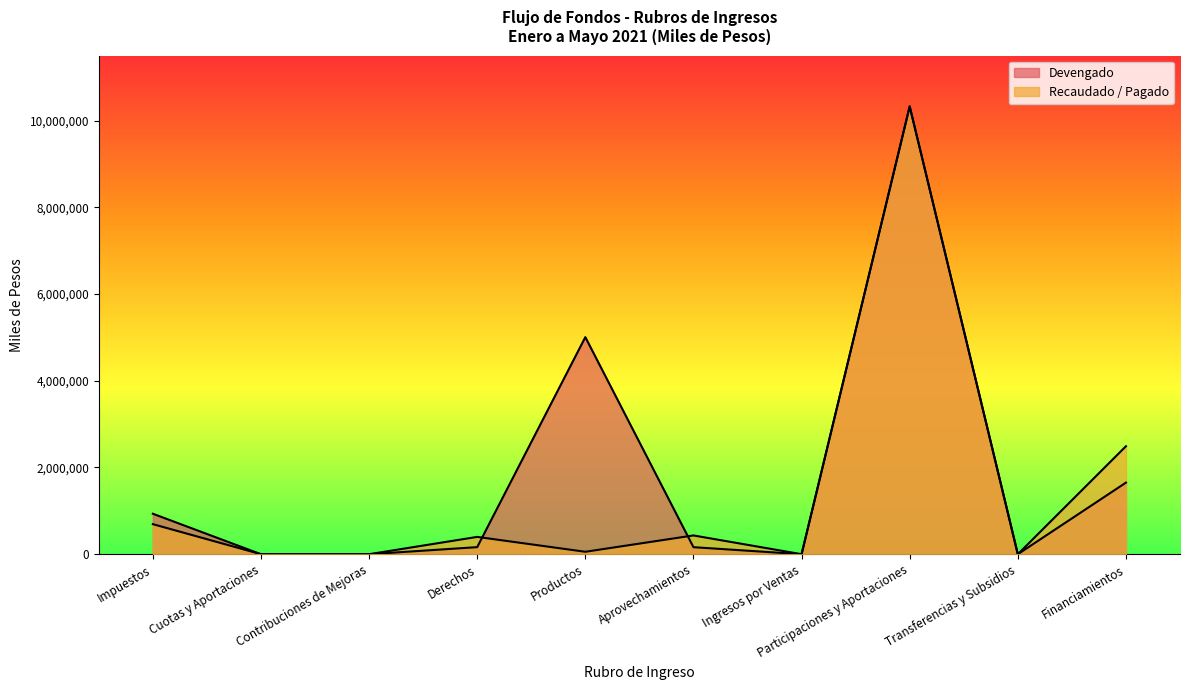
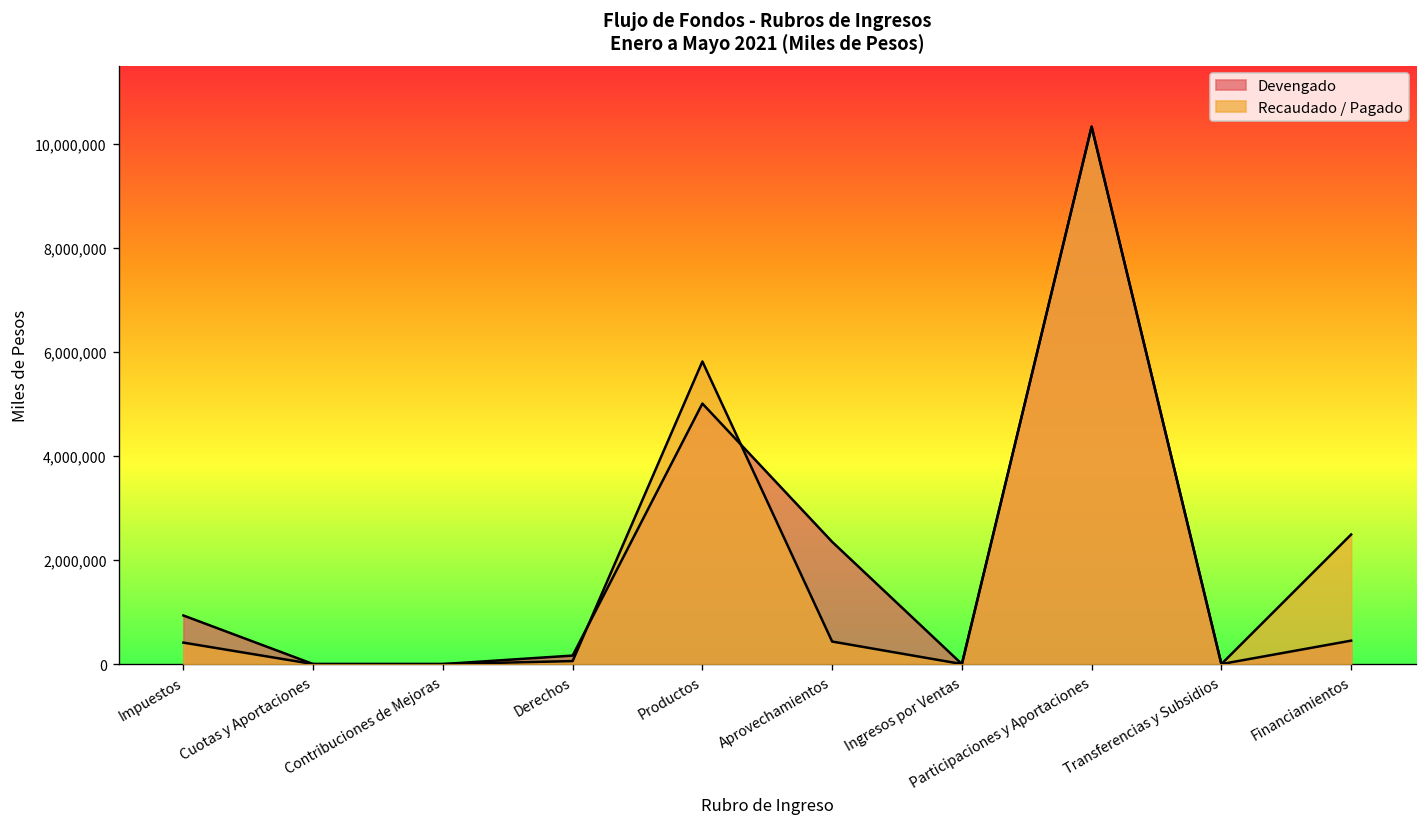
Recaudado / Pagado, Impuestos: 700,000 -> 400,000
Recaudado / Pagado, Derechos: 400,000 -> 100,000
Recaudado / Pagado, Productos: 100,000 -> 5,800,000
Devengado, Aprovechamientos: 200,000 -> 2,300,000
Devengado, Financiamientos: 1,700,000 -> 500,000
